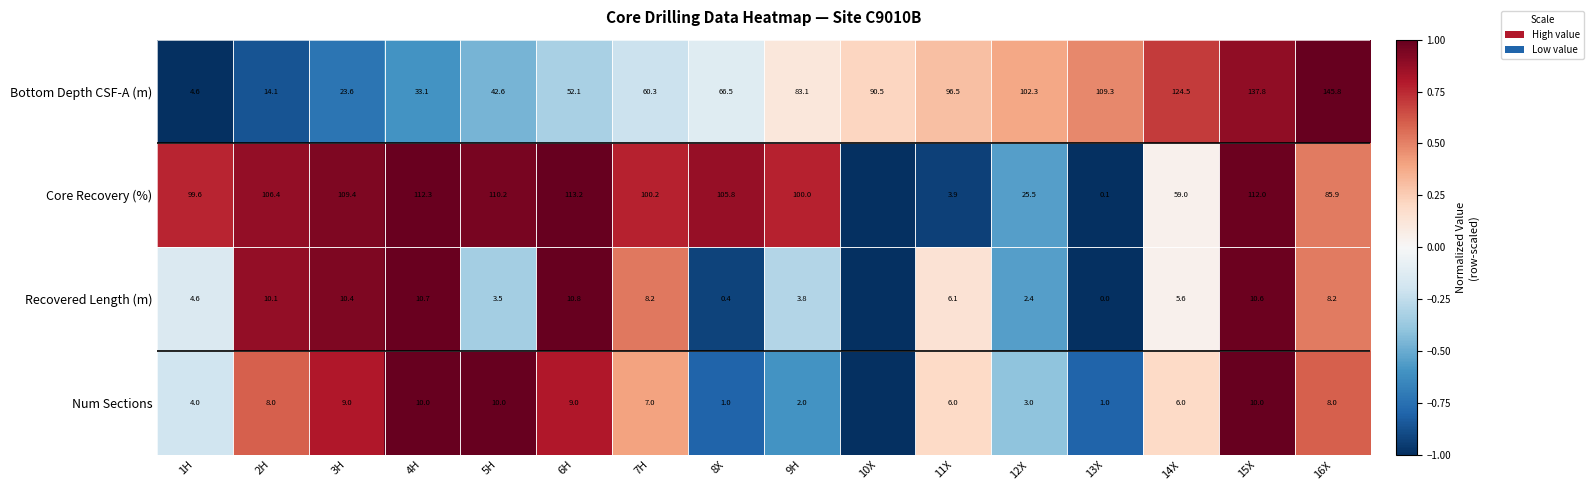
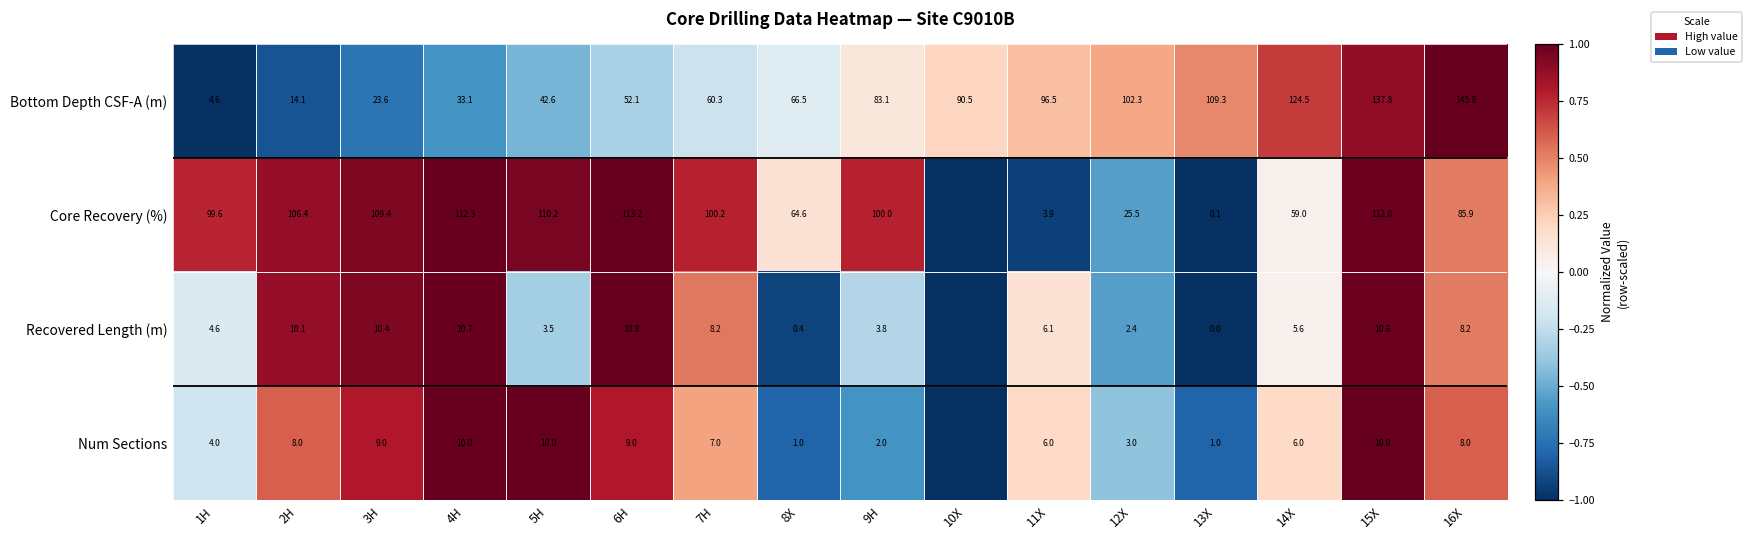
Core Recovery (%), 8X: 105.8 -> 64.6
